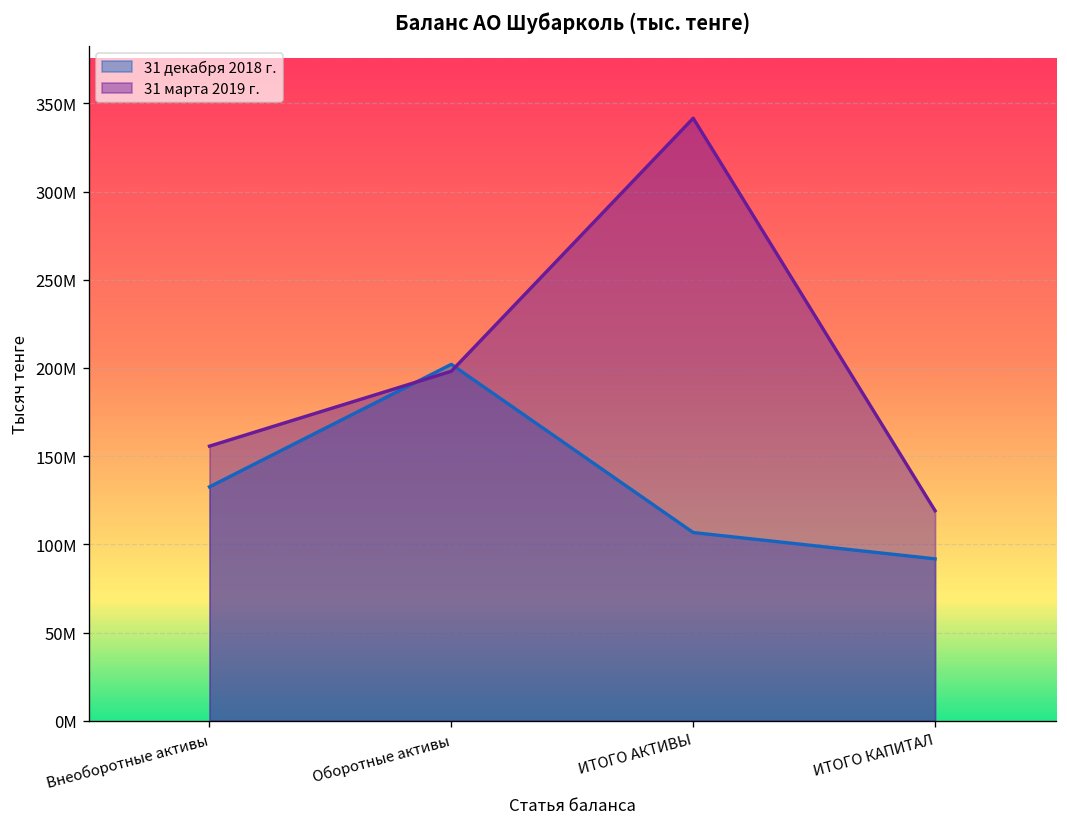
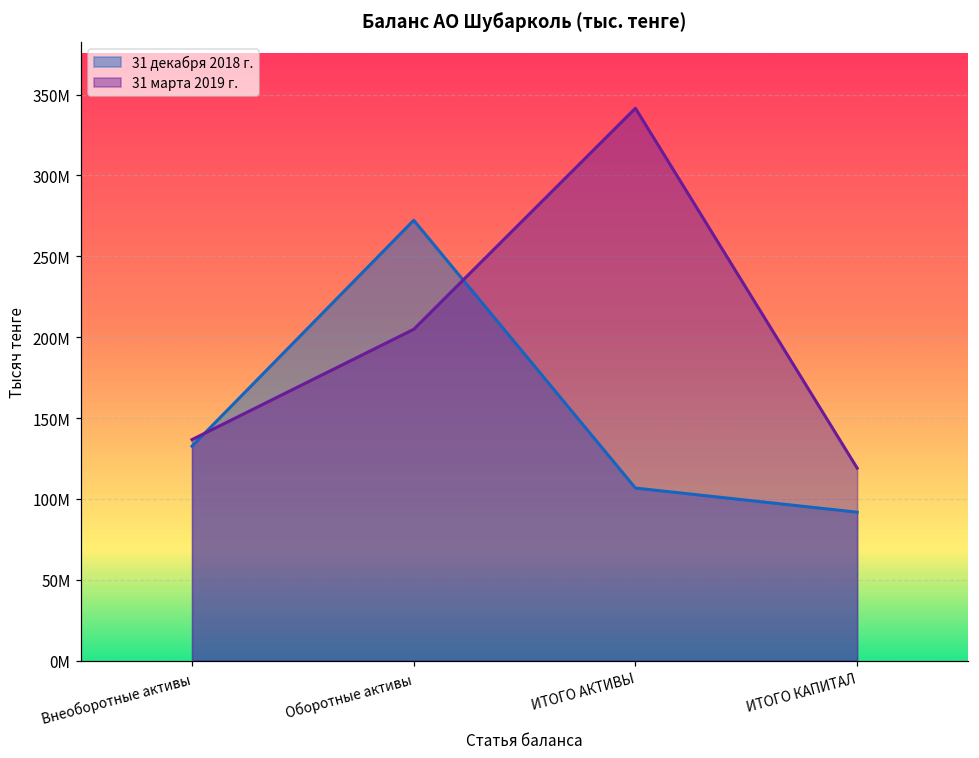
31 марта 2019 г., Внеоборотные активы: 156000000 -> 137000000
31 декабря 2018 г., Оборотные активы: 202000000 -> 272000000
31 марта 2019 г., Оборотные активы: 198000000 -> 205000000
